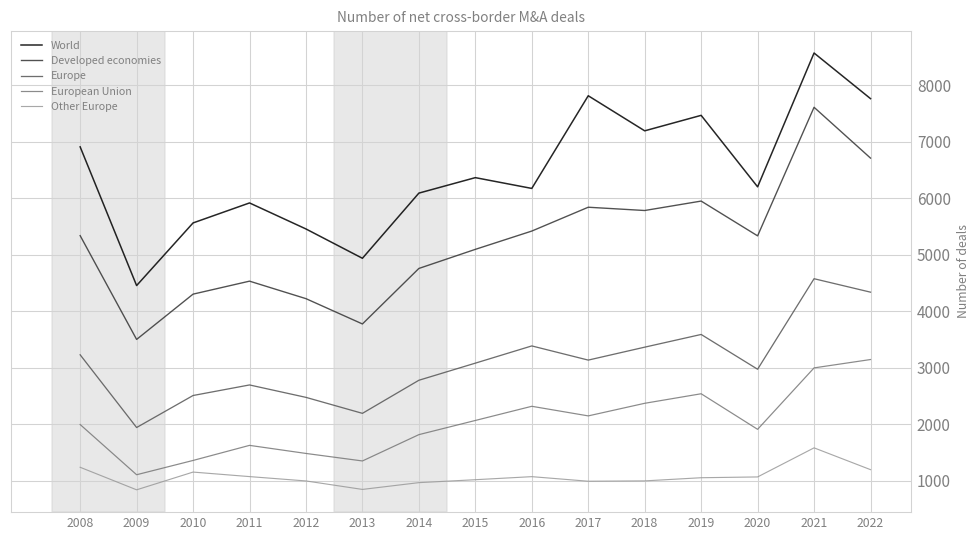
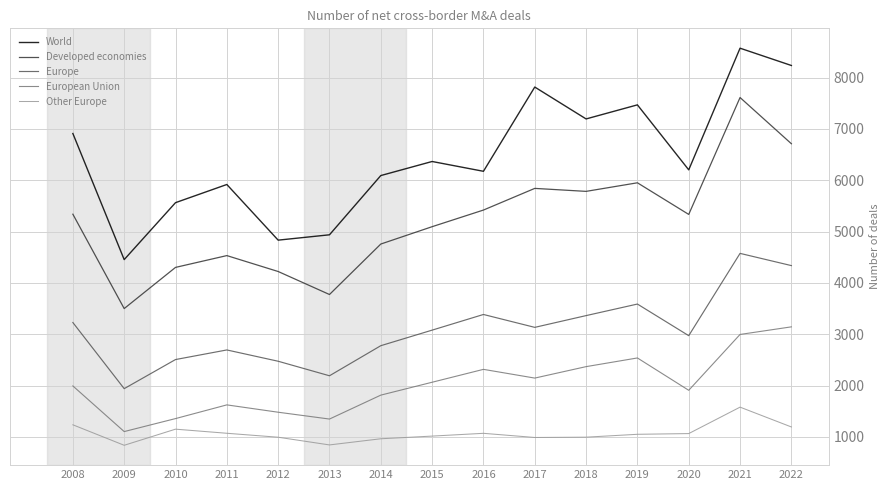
World, 2012: 5500 -> 4800
World, 2022: 7800 -> 8200
